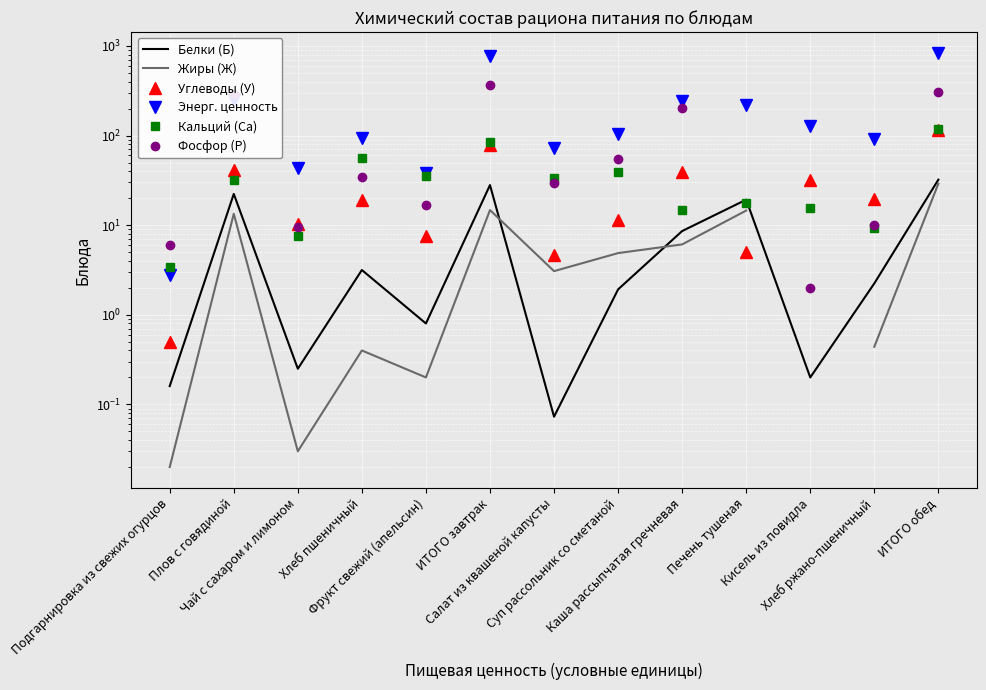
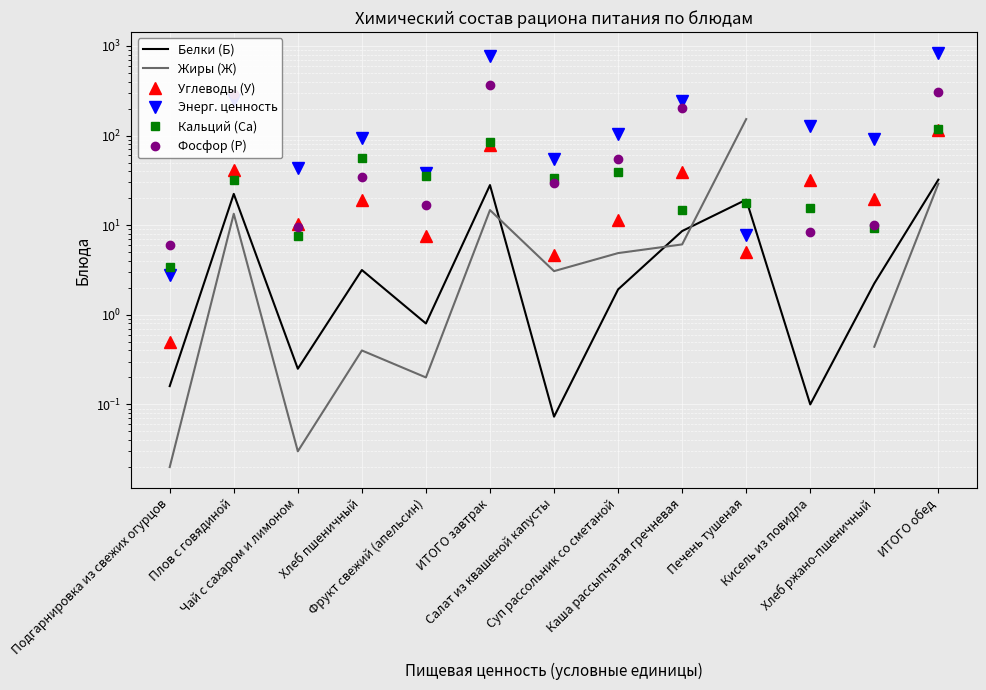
Энерг. ценность, Салат из квашеной капусты: 70 -> 50
Жиры (Ж), Печень тушеная: 15 -> 150
Энерг. ценность, Печень тушеная: 220 -> 8
Белки (Б), Кисель из повидла: 0.2 -> 0.1
Фосфор (P), Кисель из повидла: 2.0 -> 8
